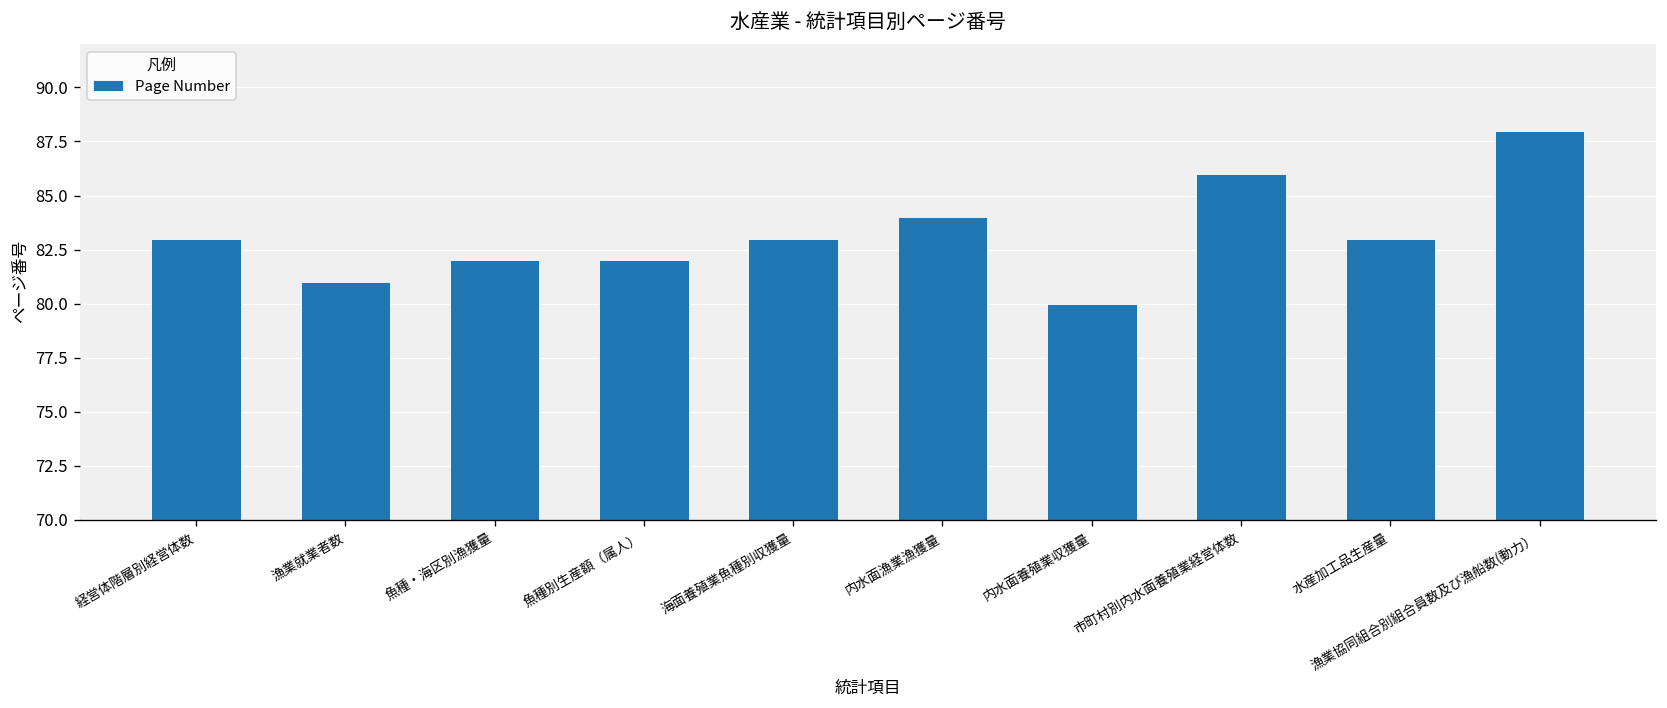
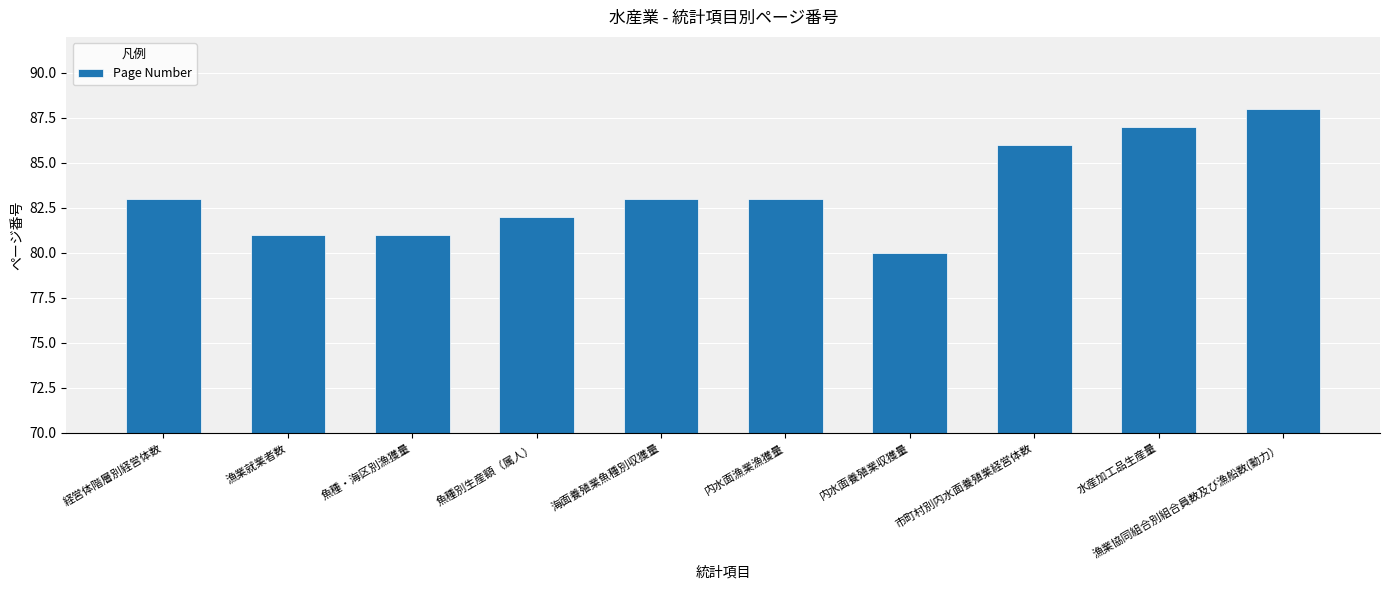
魚種・海区別漁獲量: 82 -> 81
内水面漁業漁獲量: 84 -> 83
水産加工品生産量: 83 -> 87
